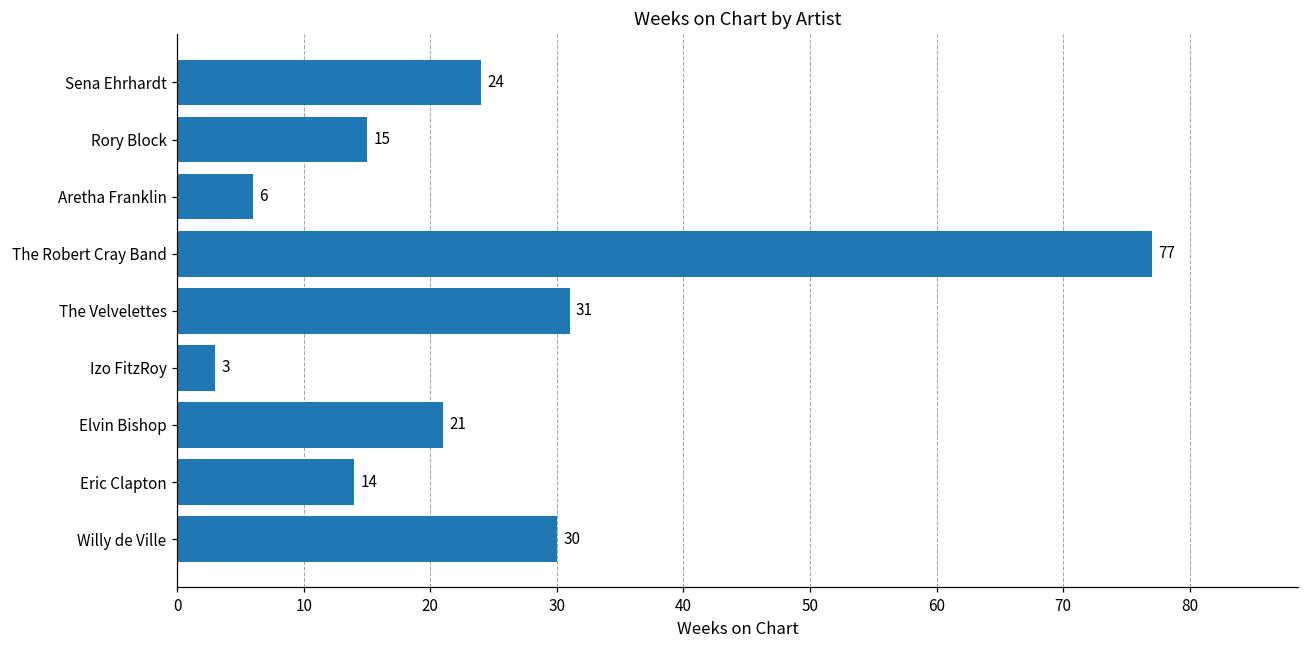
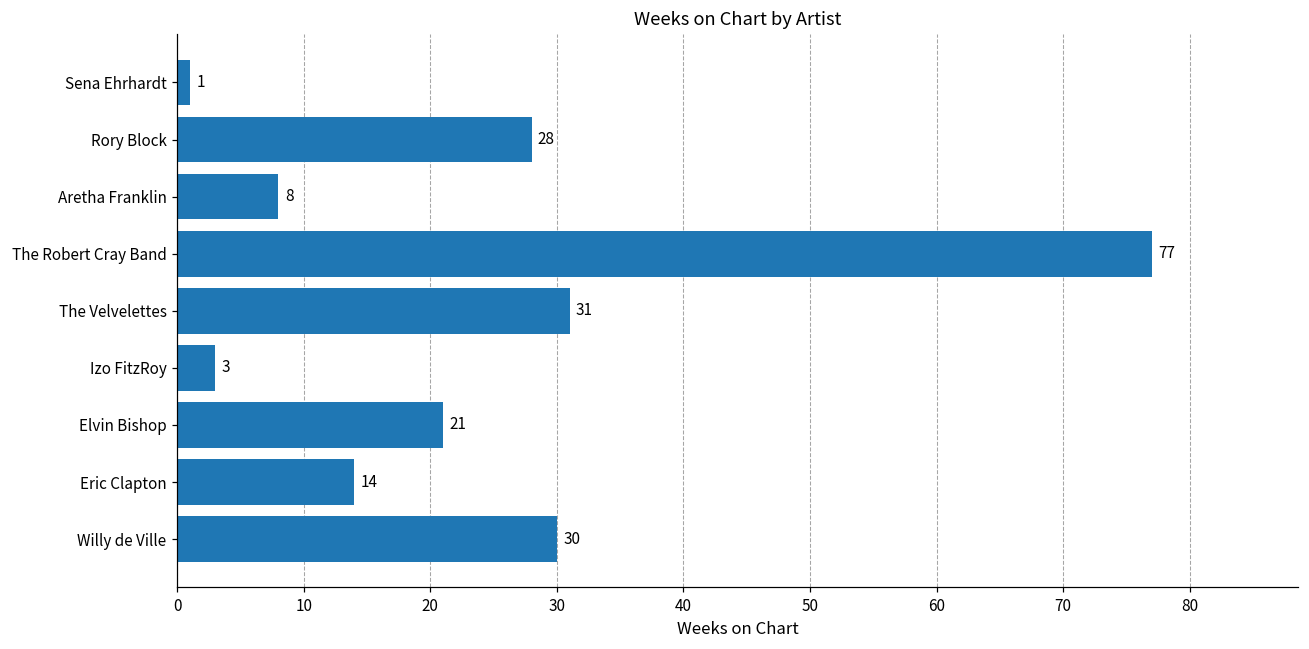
Sena Ehrhardt: 24 -> 1
Rory Block: 15 -> 28
Aretha Franklin: 6 -> 8
